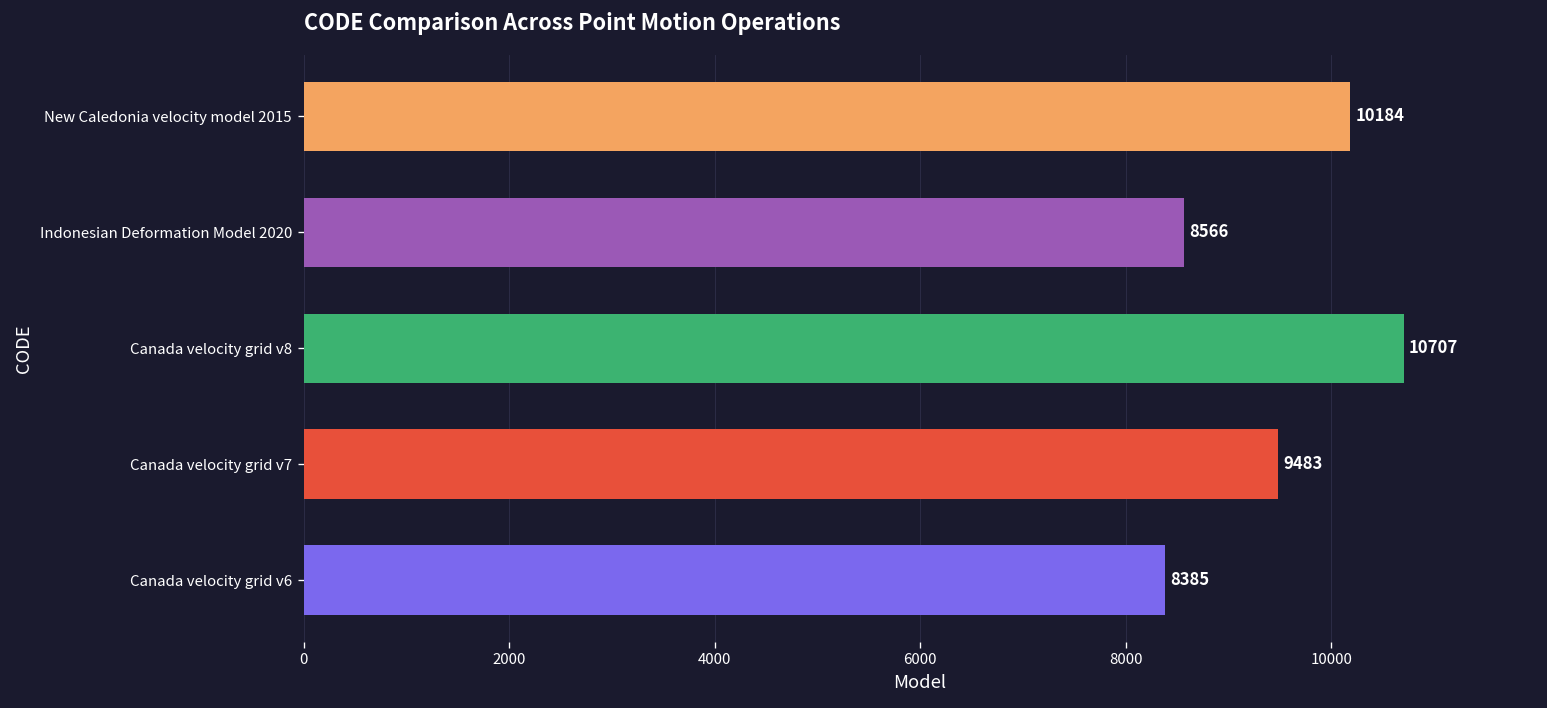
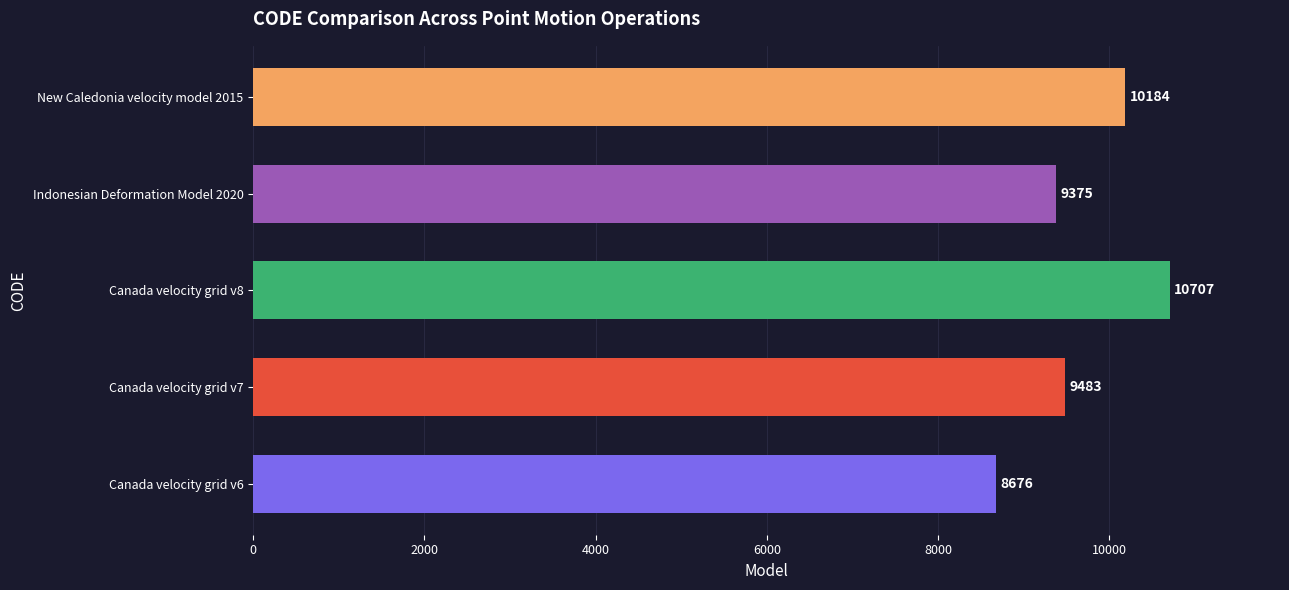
Indonesian Deformation Model 2020: 8566 -> 9375
Canada velocity grid v6: 8385 -> 8676
